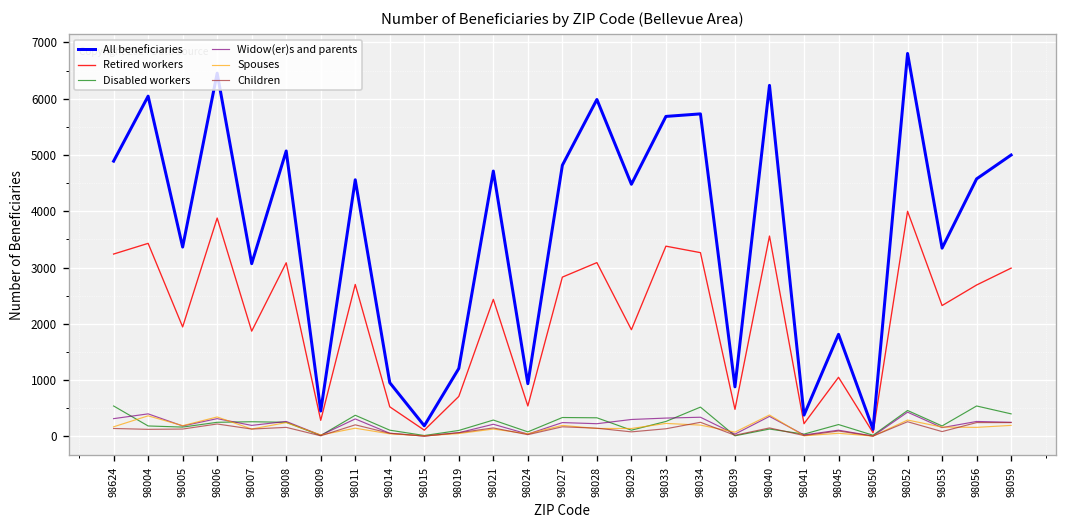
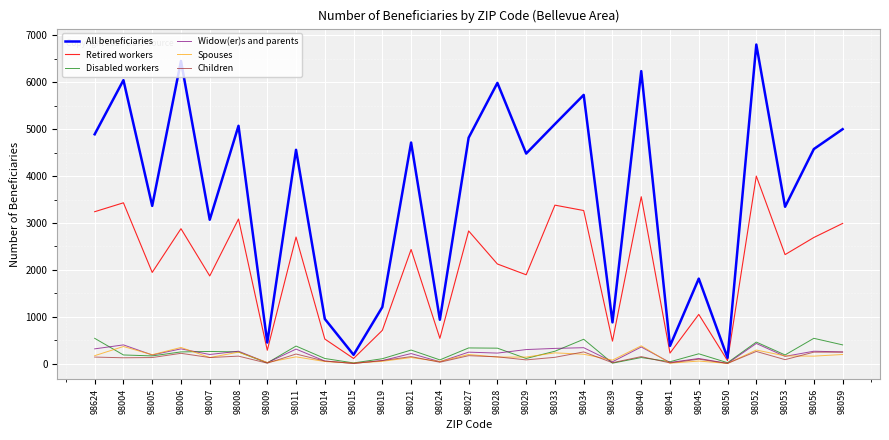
Retired workers, 98006: 3900 -> 2900
Retired workers, 98028: 3100 -> 2100
All beneficiaries, 98033: 5700 -> 5100
